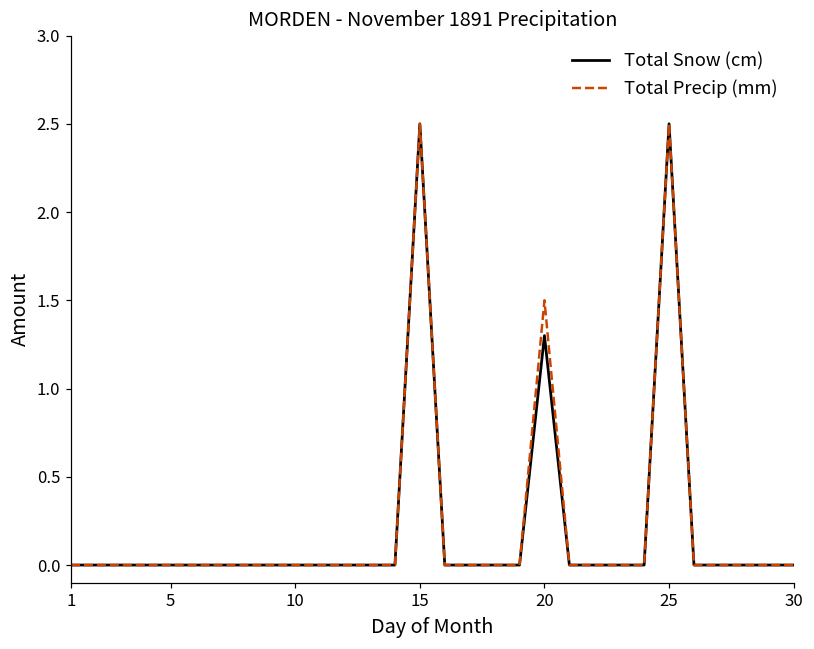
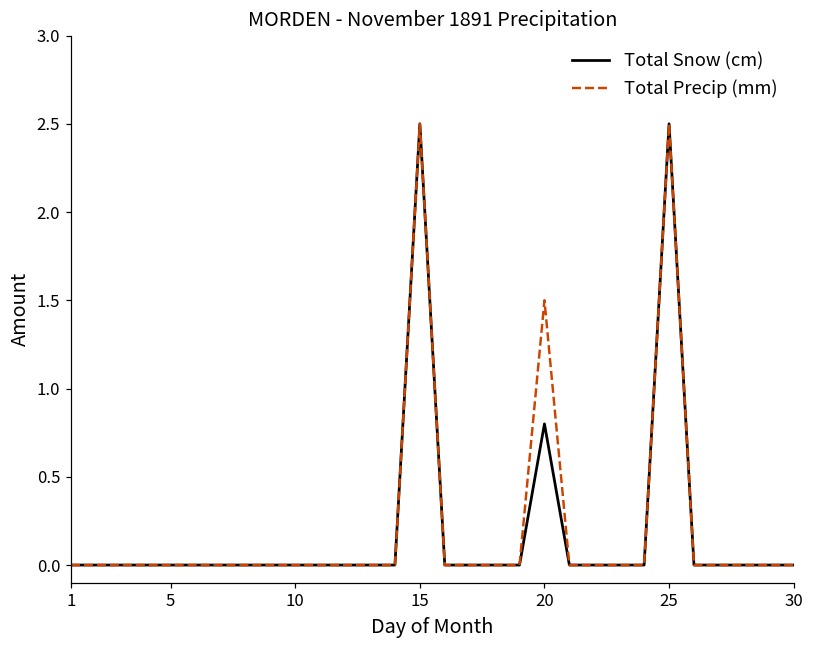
Total Snow (cm), 20: 1.3 -> 0.8
